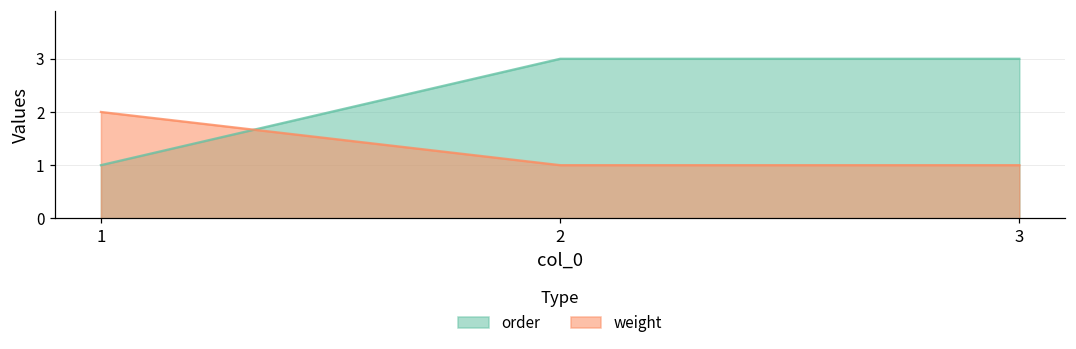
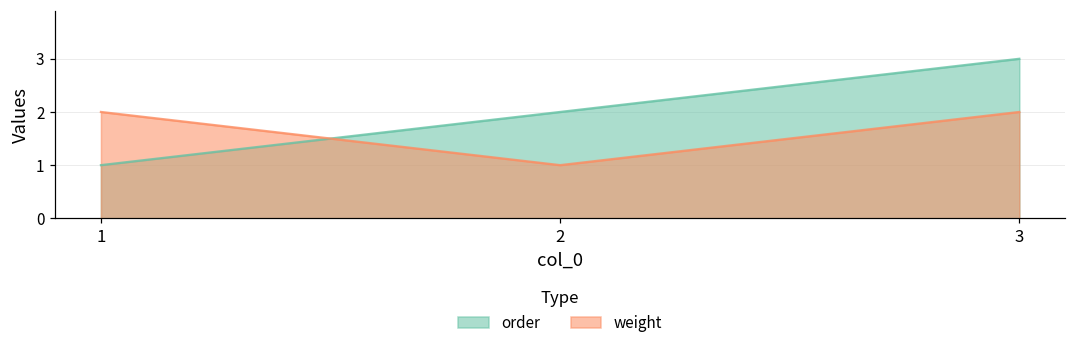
order, 2: 3 -> 2
weight, 3: 1 -> 2
